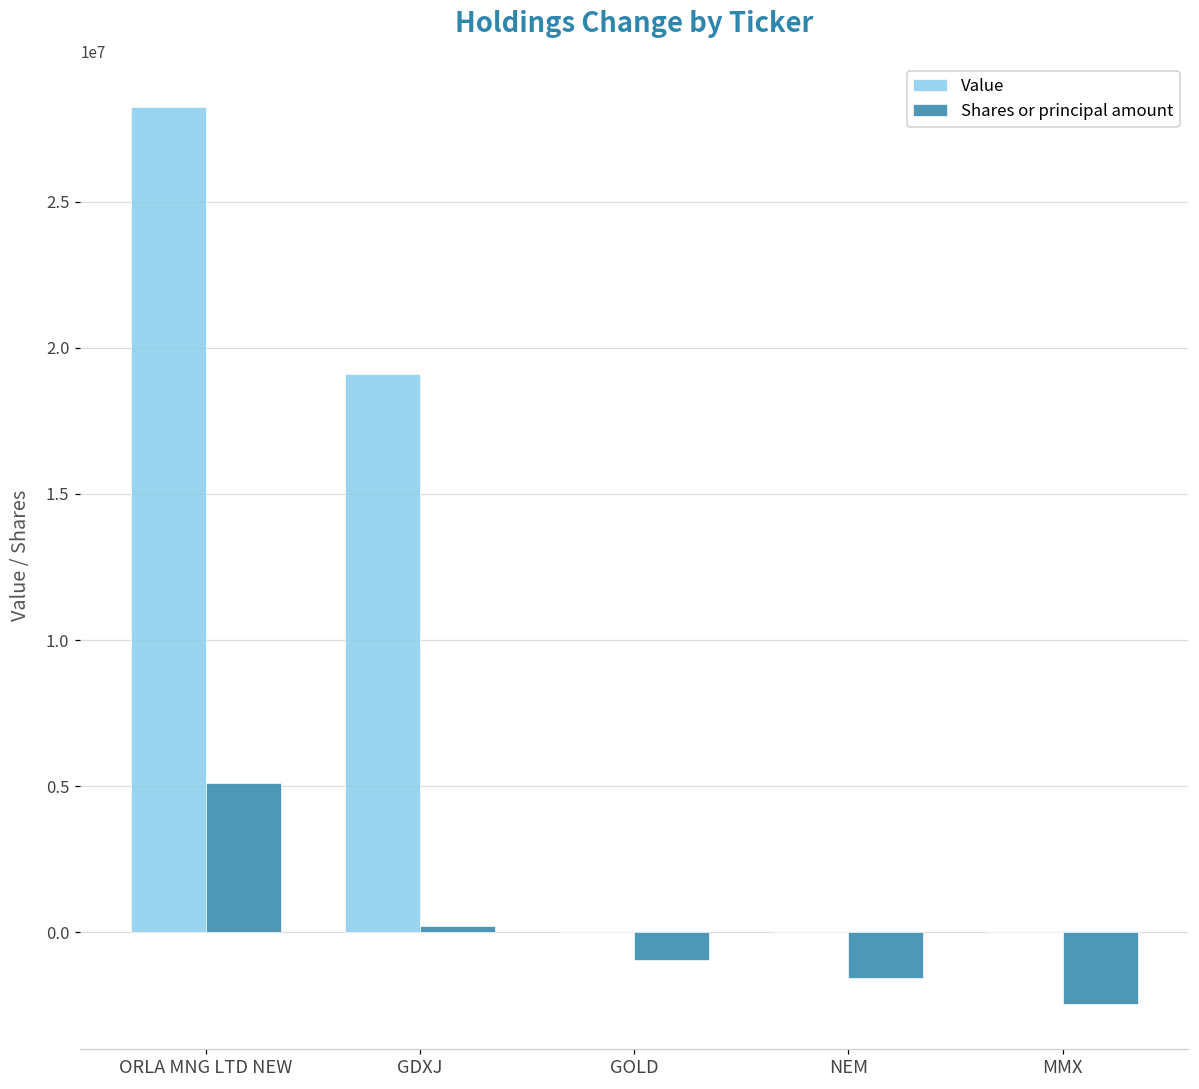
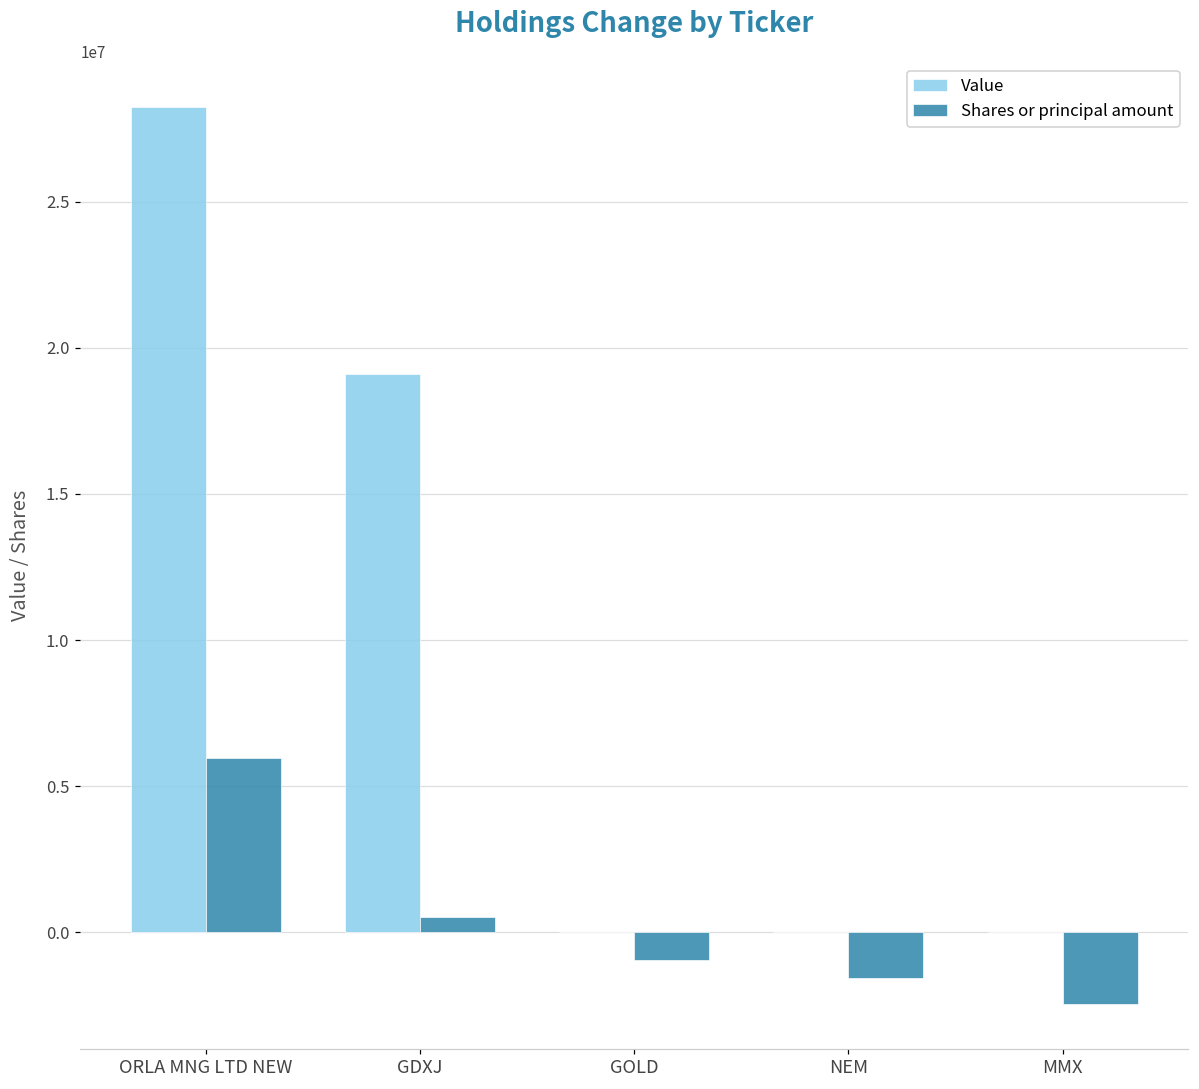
Shares or principal amount, ORLA MNG LTD NEW: 5100000 -> 6000000
Shares or principal amount, GDXJ: 200000 -> 500000
